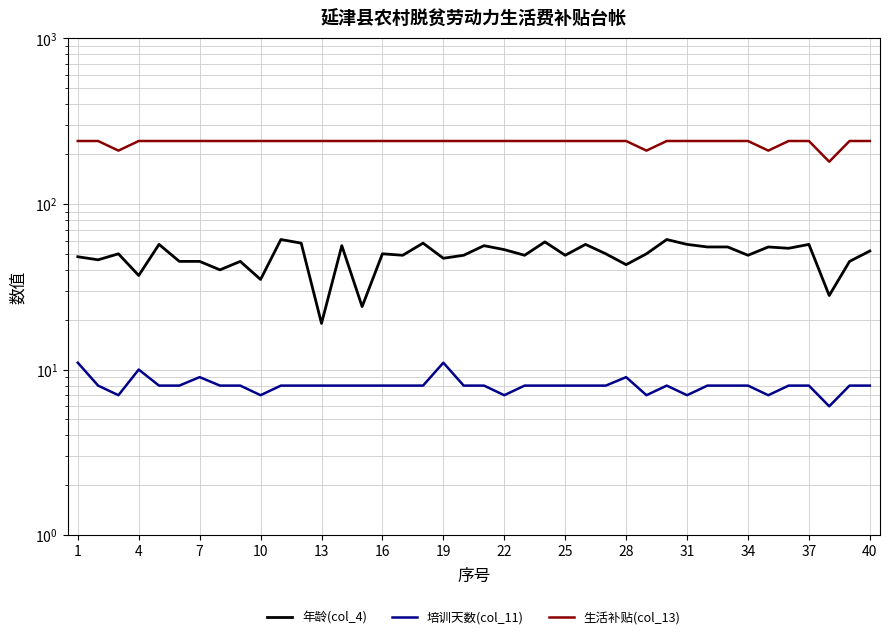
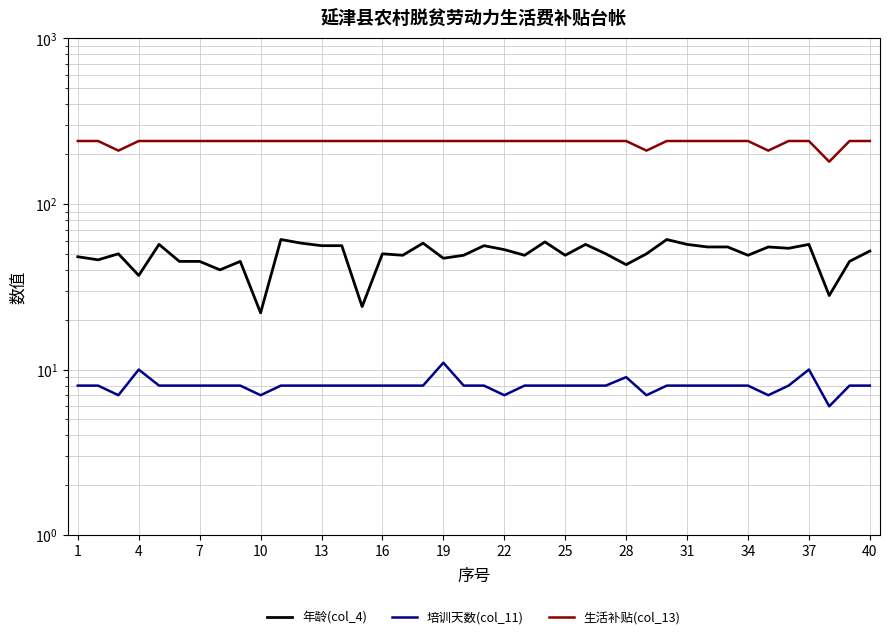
培训天数(col_11), 1: 11 -> 8
培训天数(col_11), 7: 9 -> 8
年龄(col_4), 10: 35 -> 22
年龄(col_4), 13: 19 -> 56
培训天数(col_11), 31: 7 -> 8
培训天数(col_11), 37: 8 -> 10
